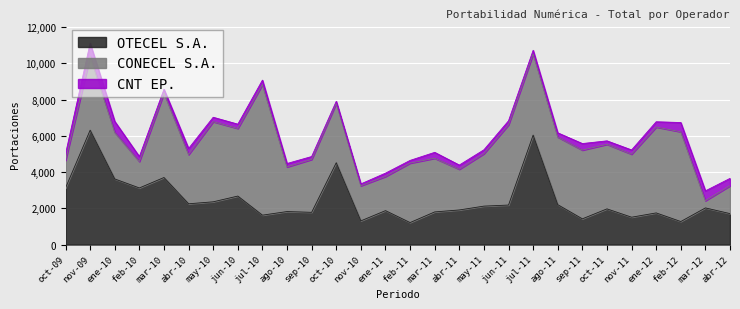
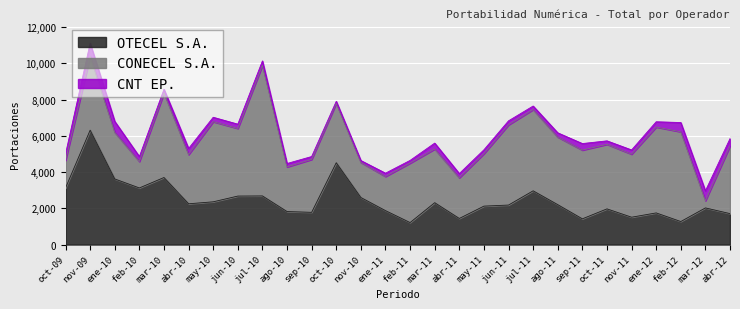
OTECEL S.A., jul-10: 1,600 -> 2,700
OTECEL S.A., nov-10: 1,300 -> 2,600
OTECEL S.A., mar-11: 1,800 -> 2,300
OTECEL S.A., abr-11: 1,900 -> 1,400
OTECEL S.A., jul-11: 6,000 -> 3,000
CONECEL S.A., abr-12: 1,500 -> 3,700
